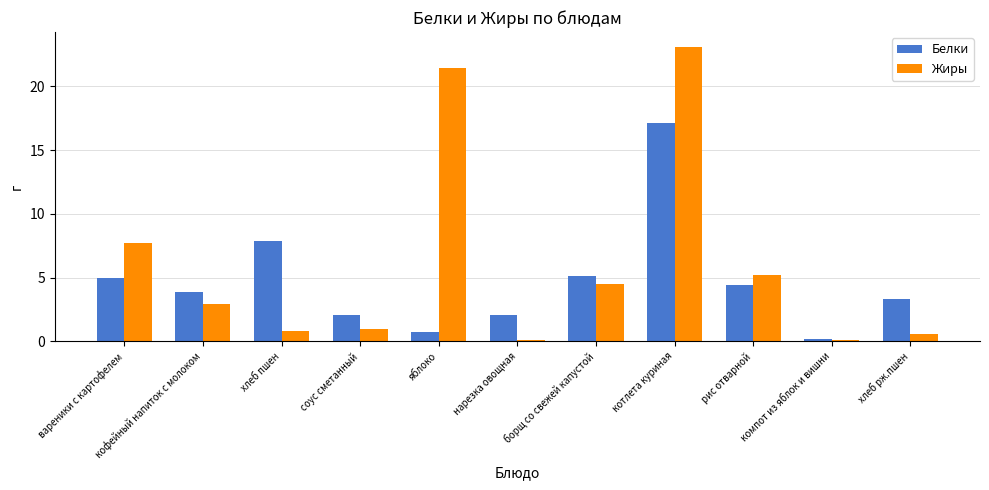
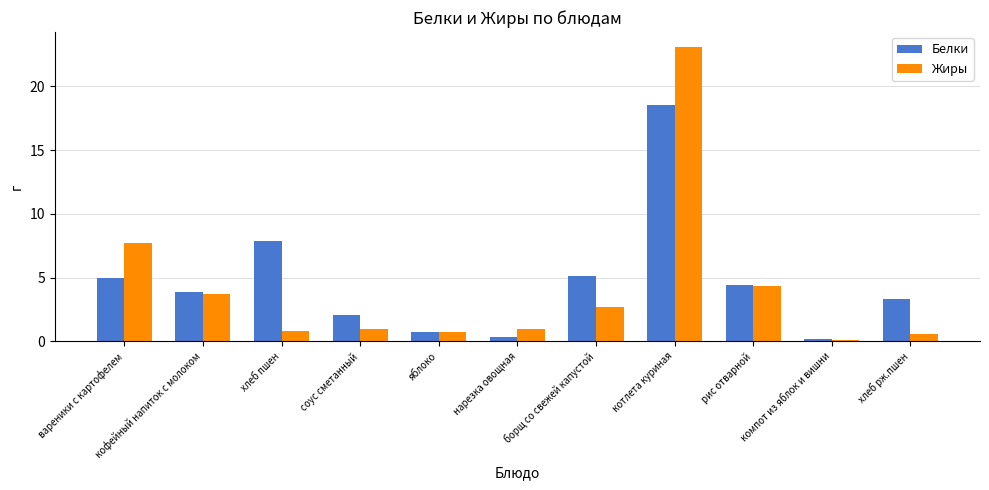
Жиры, кофейный напиток с молоком: 2.9 -> 3.7
Жиры, яблоко: 21.4 -> 0.8
Белки, нарезка овощная: 2.1 -> 0.3
Жиры, нарезка овощная: 0.1 -> 1.0
Жиры, борщ со свежей капустой: 4.5 -> 2.7
Белки, котлета куриная: 17.1 -> 18.5
Жиры, рис отварной: 5.2 -> 4.3
